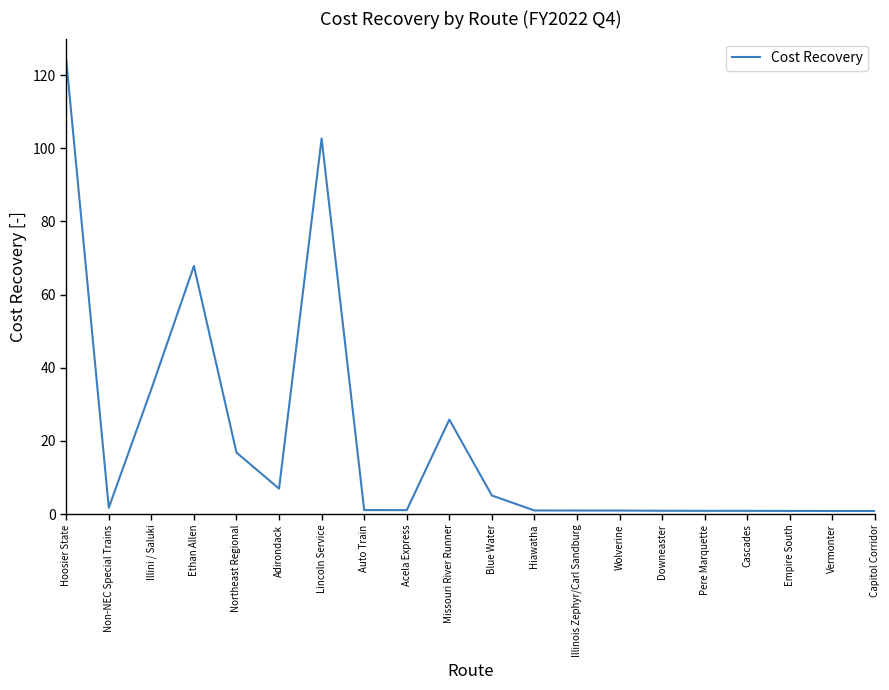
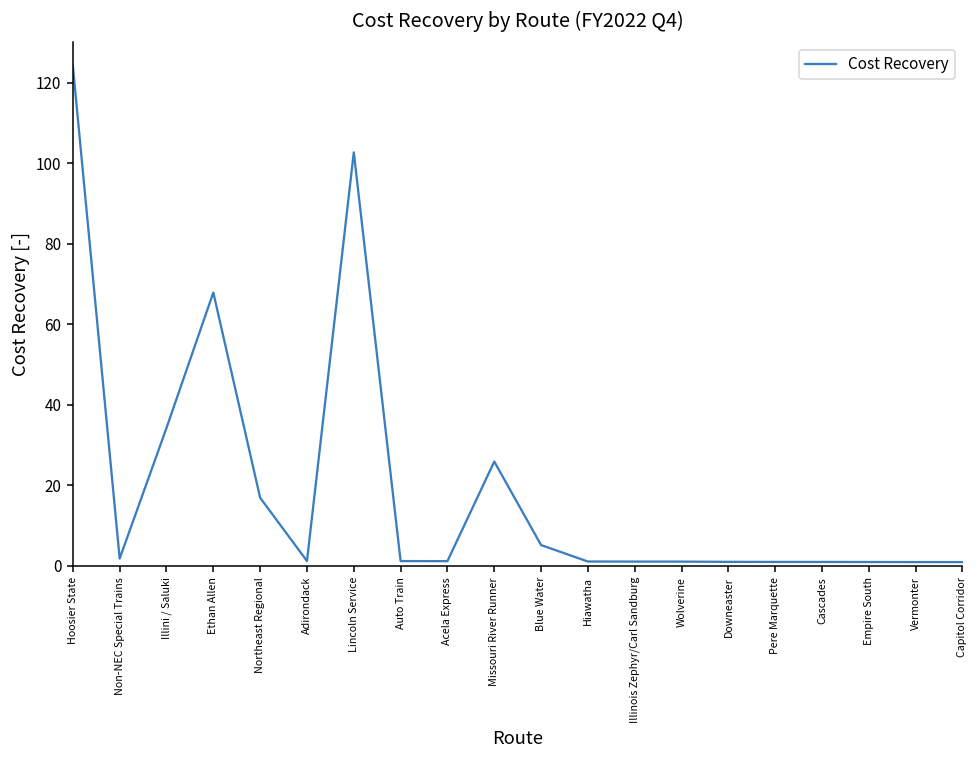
Adirondack: 7 -> 1
